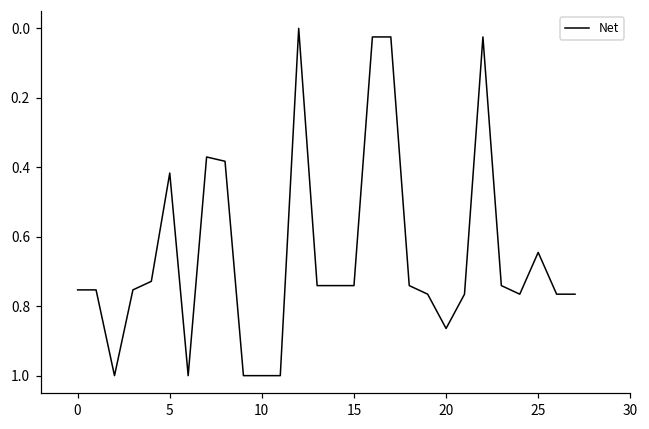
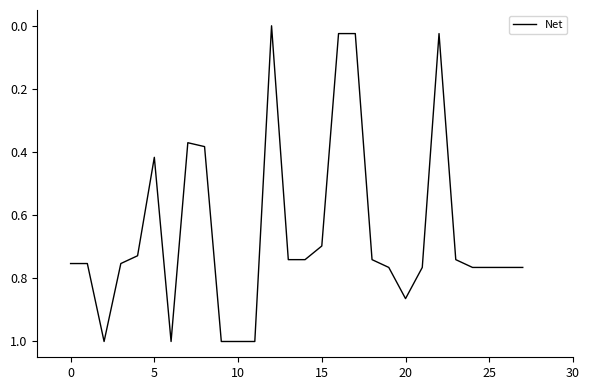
15: 0.74 -> 0.70
25: 0.65 -> 0.77
